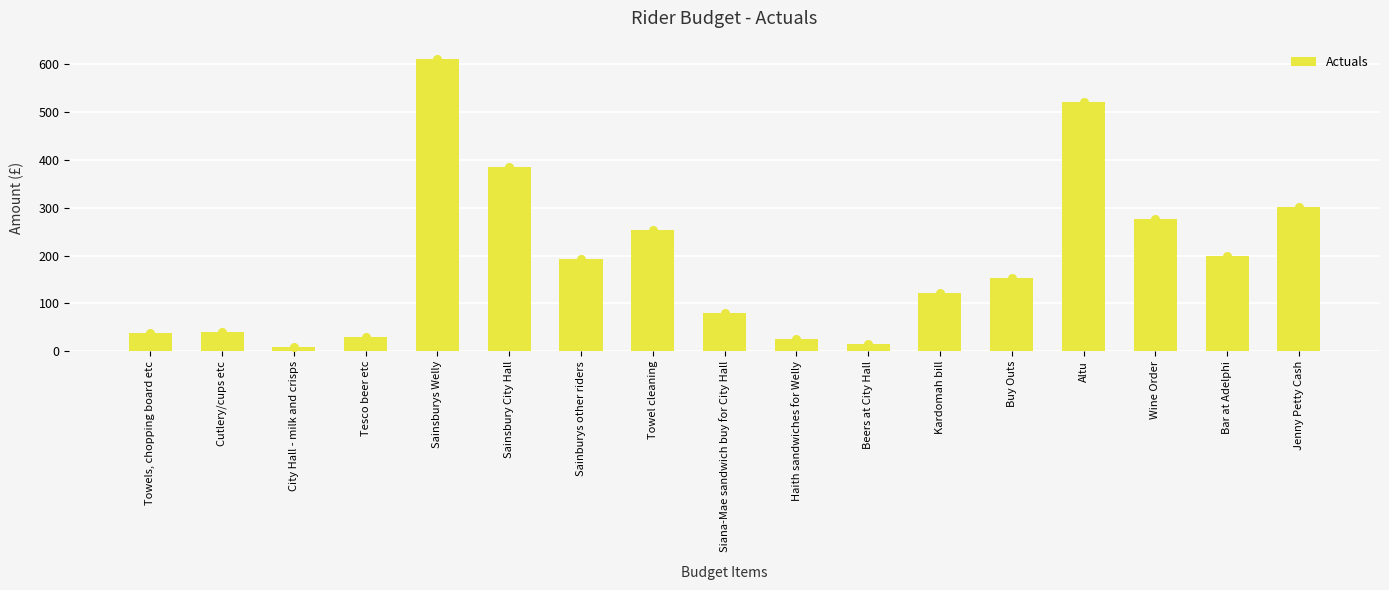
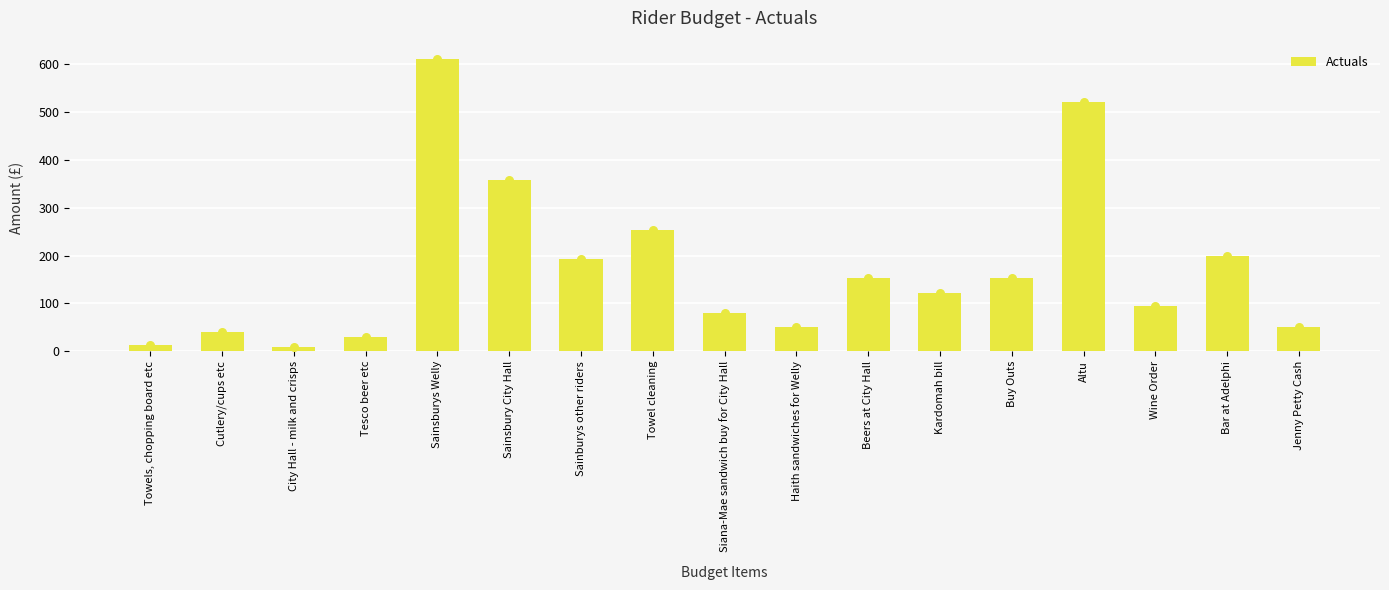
Towels, chopping board etc: 40 -> 10
Sainsbury City Hall: 380 -> 360
Haith sandwiches for Welly: 20 -> 50
Beers at City Hall: 20 -> 150
Wine Order: 280 -> 90
Jenny Petty Cash: 300 -> 50
